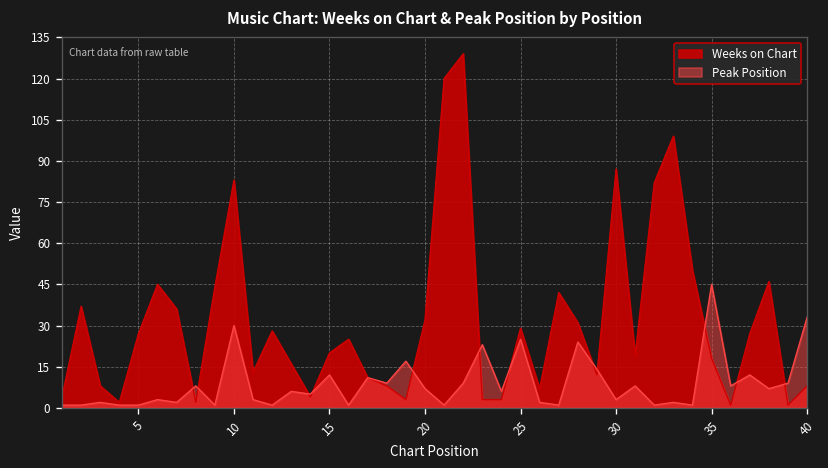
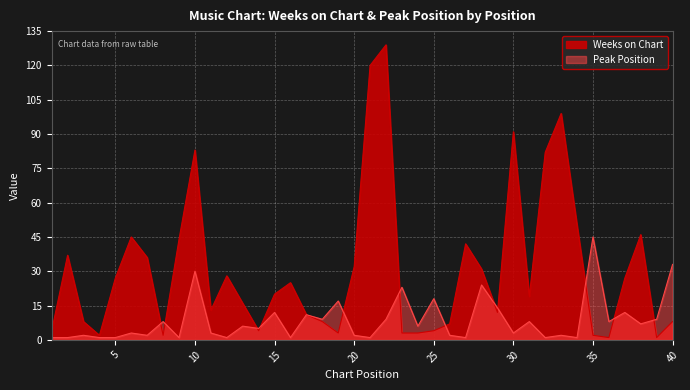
Peak Position, 20: 7 -> 2
Weeks on Chart, 25: 29 -> 4
Peak Position, 25: 25 -> 18
Weeks on Chart, 30: 87 -> 91
Weeks on Chart, 35: 18 -> 2
